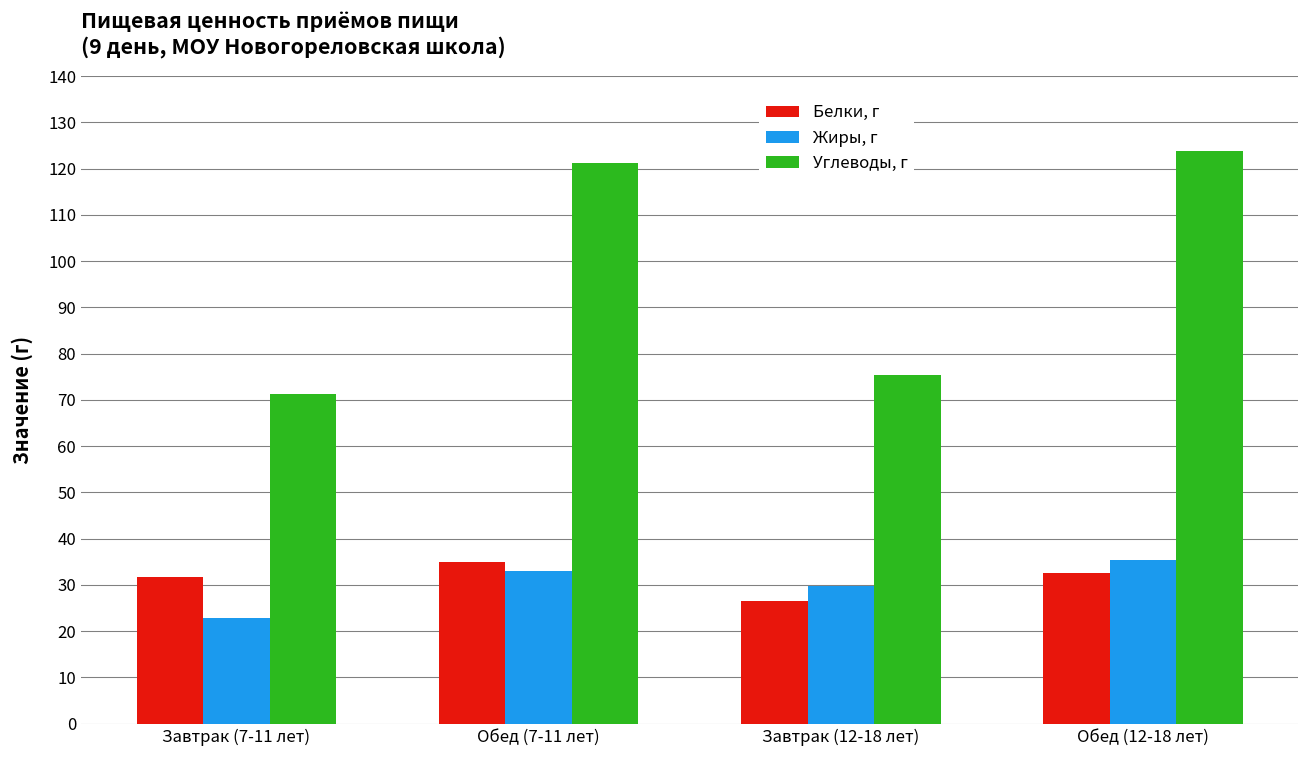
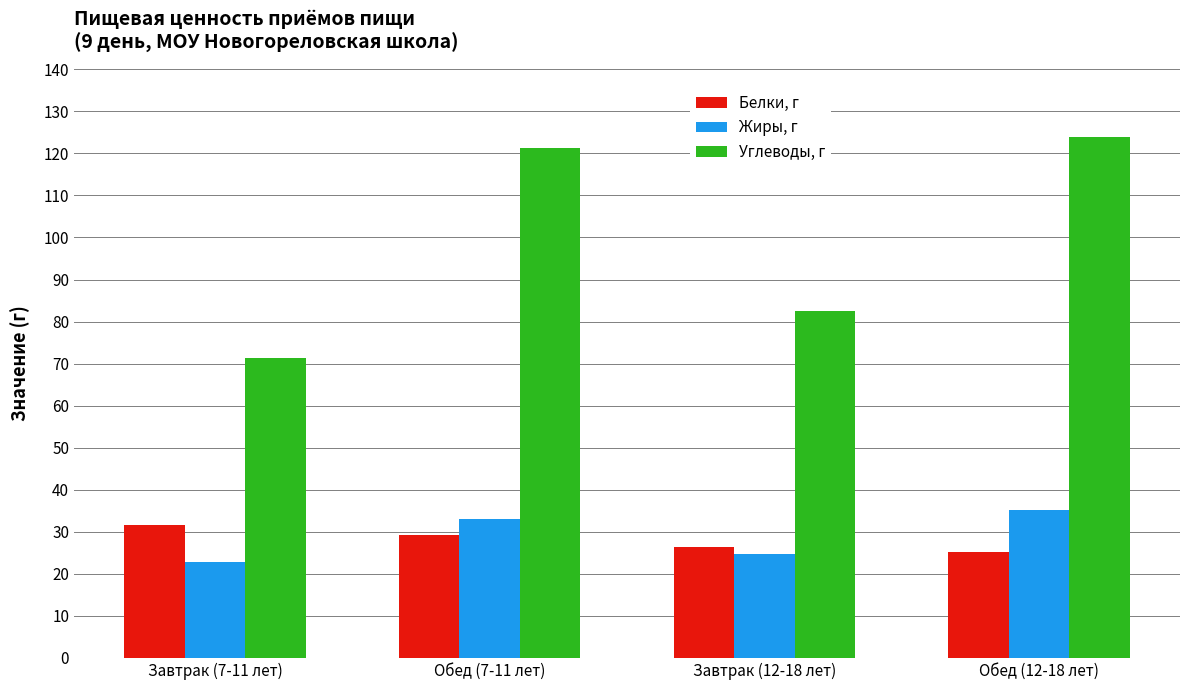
Белки, г, Обед (7-11 лет): 35 -> 29
Жиры, г, Завтрак (12-18 лет): 30 -> 25
Углеводы, г, Завтрак (12-18 лет): 76 -> 83
Белки, г, Обед (12-18 лет): 33 -> 25
